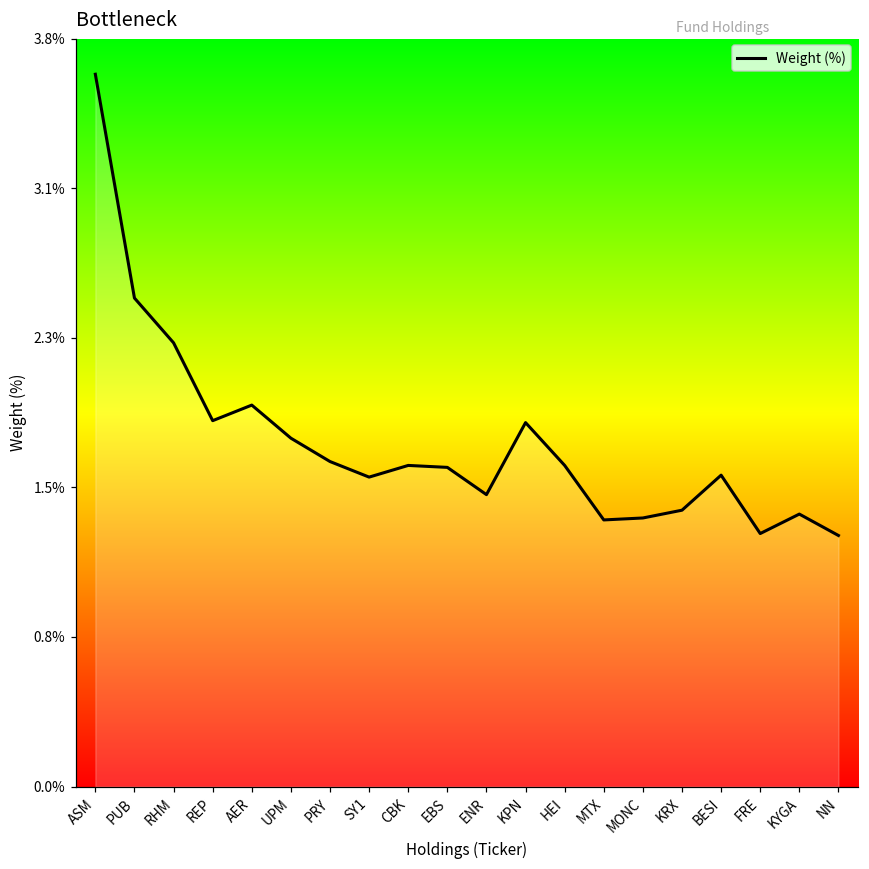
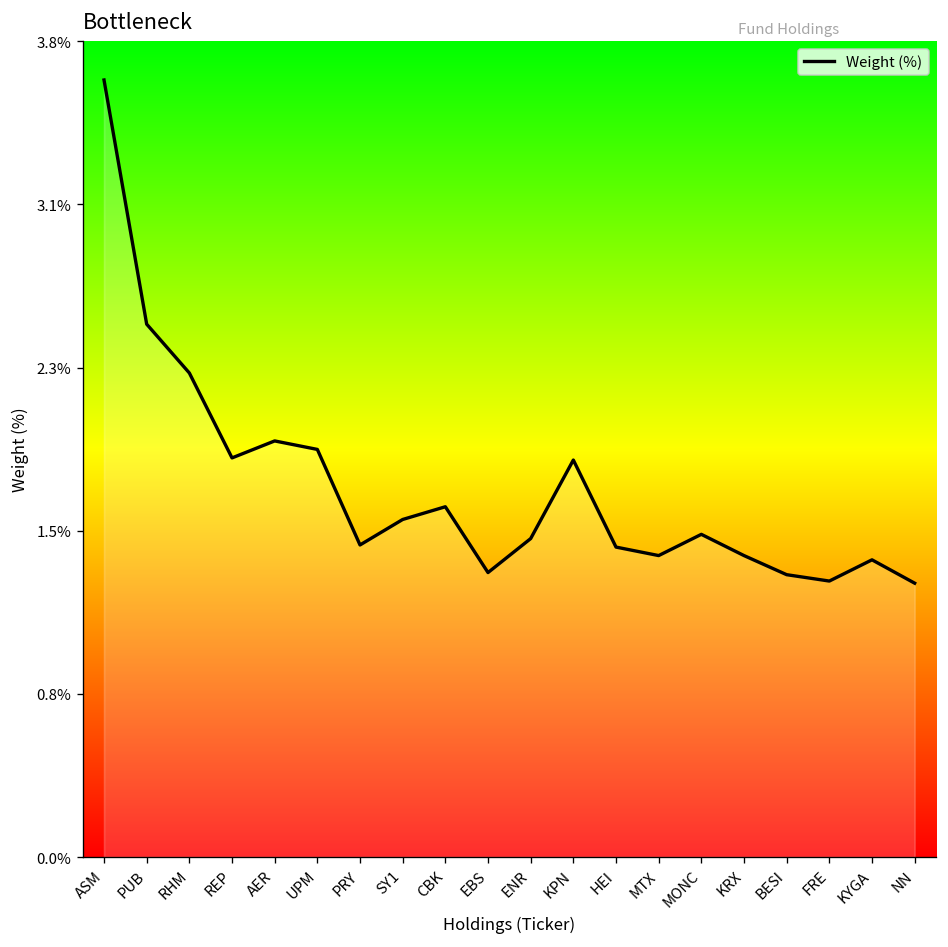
UPM: 1.79% -> 1.92%
PRY: 1.67% -> 1.47%
EBS: 1.64% -> 1.34%
HEI: 1.65% -> 1.46%
MTX: 1.37% -> 1.42%
MONC: 1.38% -> 1.52%
BESI: 1.60% -> 1.33%
